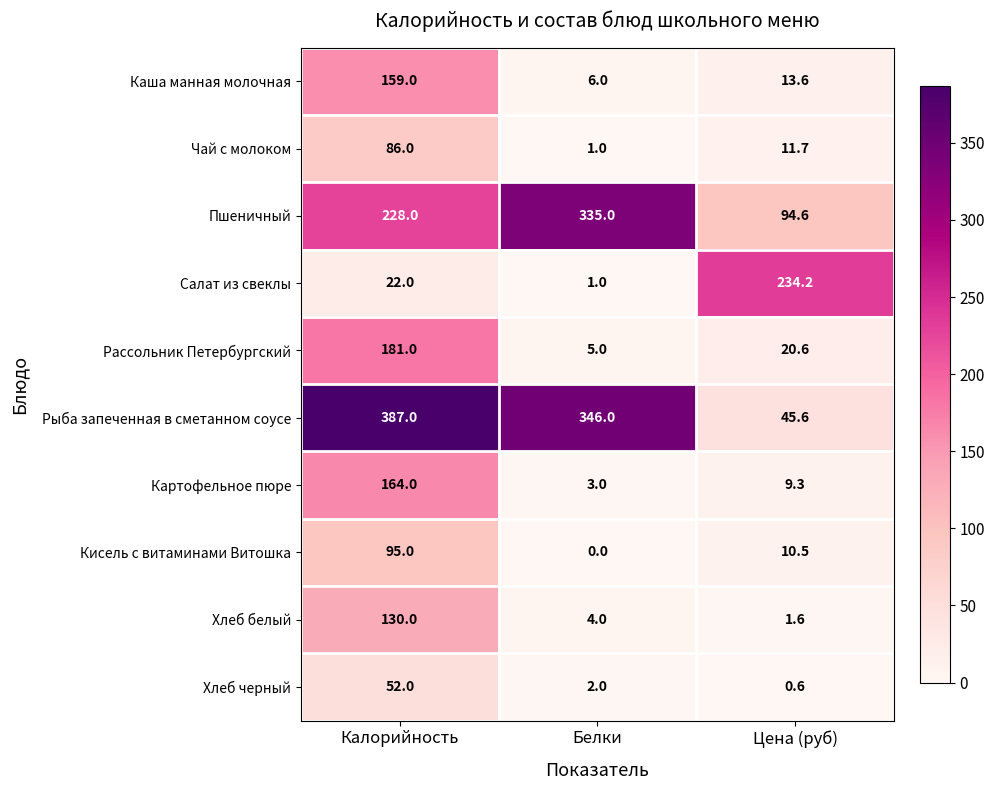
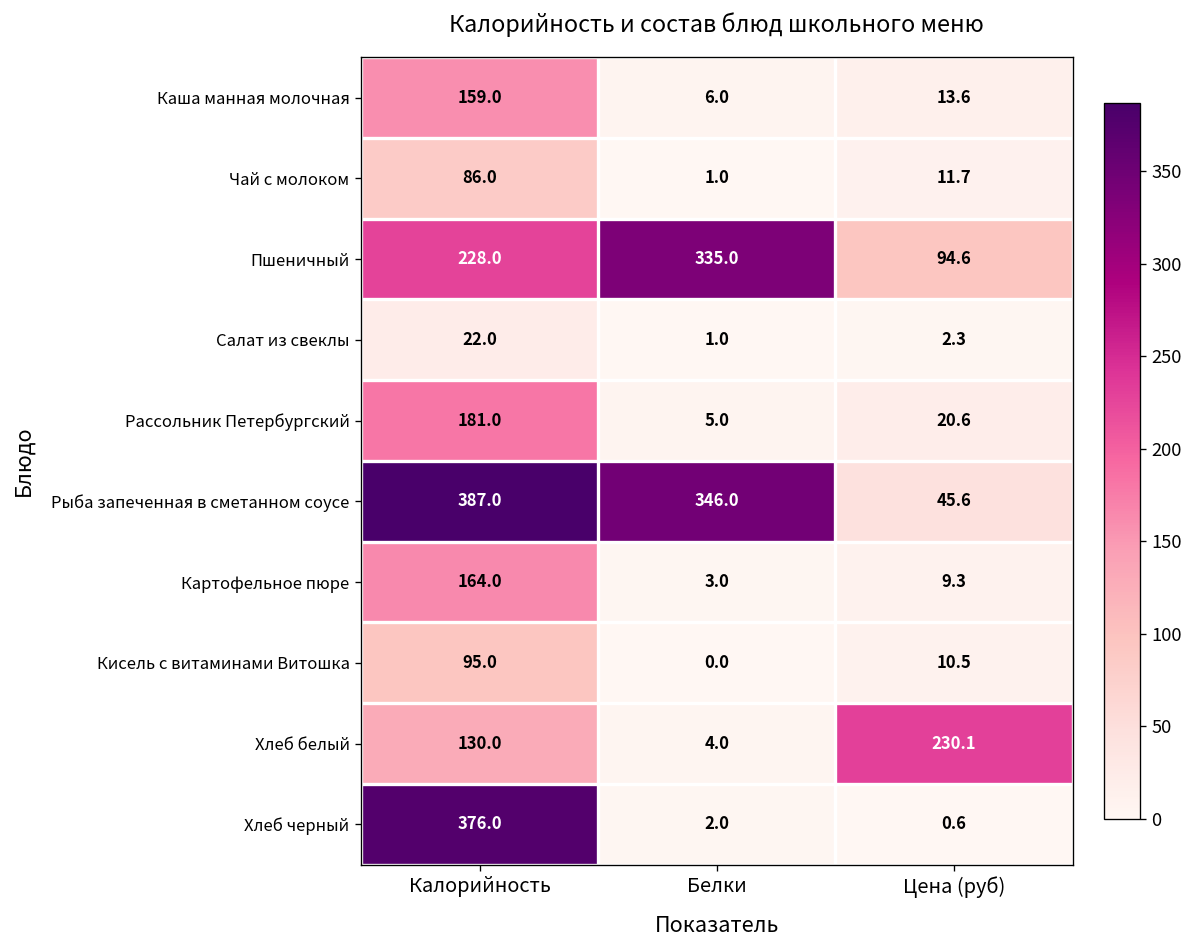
Салат из свеклы, Цена (руб): 234.2 -> 2.3
Хлеб белый, Цена (руб): 1.6 -> 230.1
Хлеб черный, Калорийность: 52.0 -> 376.0
